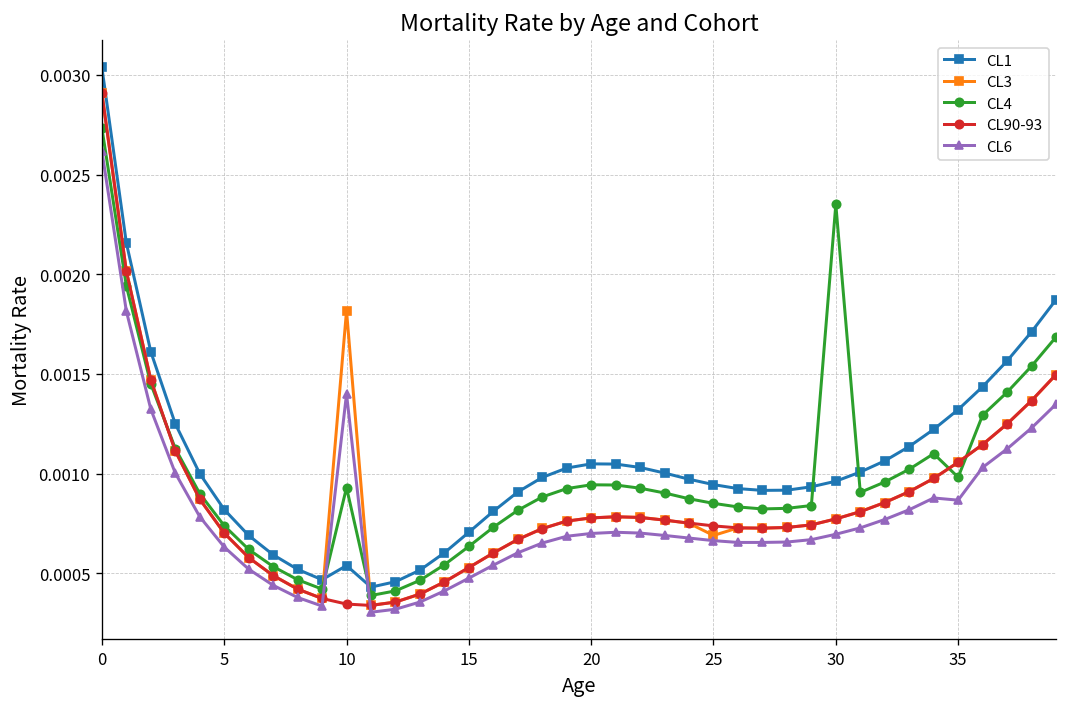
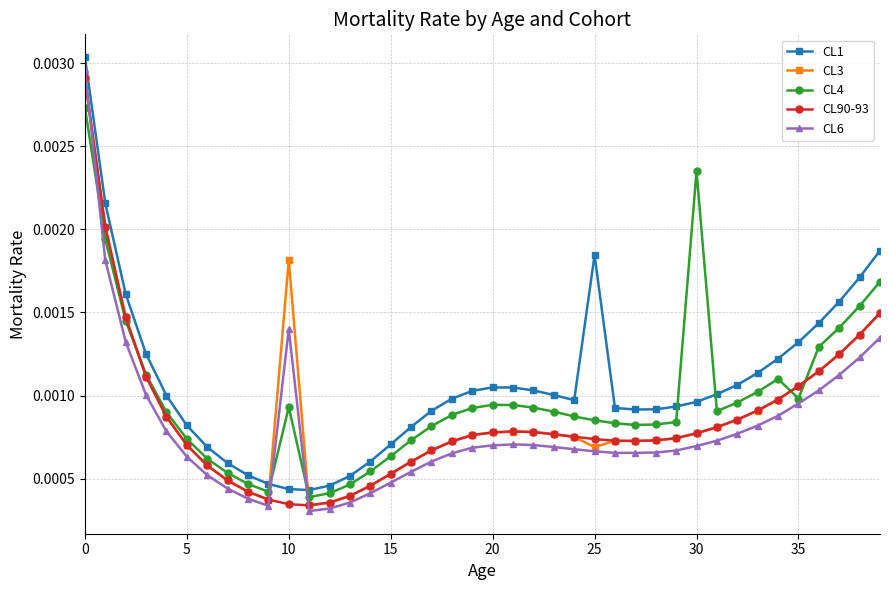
CL6, 0: 0.00262 -> 0.00296
CL1, 10: 0.00054 -> 0.00044
CL1, 25: 0.00095 -> 0.00185
CL6, 35: 0.00087 -> 0.00095
